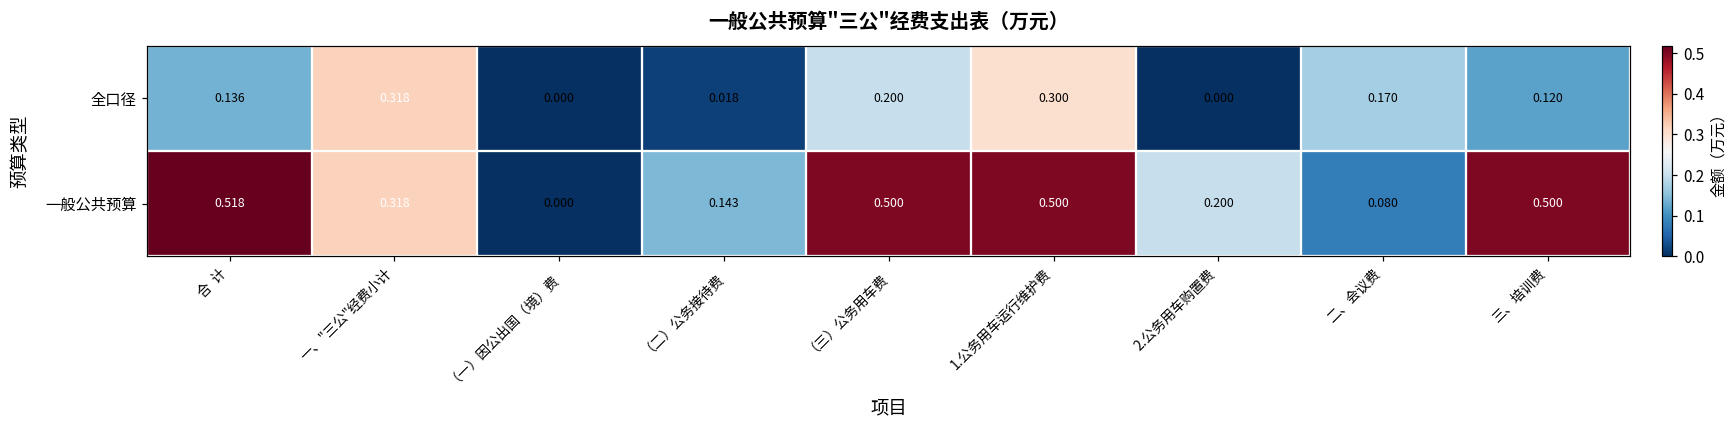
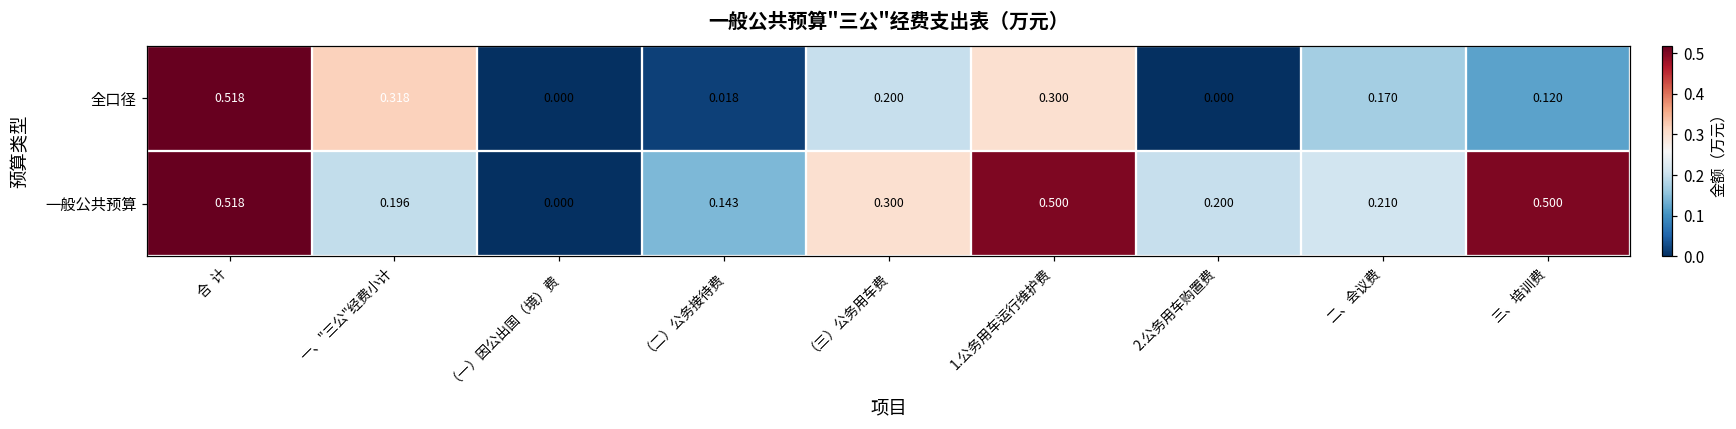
全口径, 合 计: 0.136 -> 0.518
一般公共预算, 一、"三公"经费小计: 0.318 -> 0.196
一般公共预算, （三）公务用车费: 0.500 -> 0.300
一般公共预算, 二、会议费: 0.080 -> 0.210
